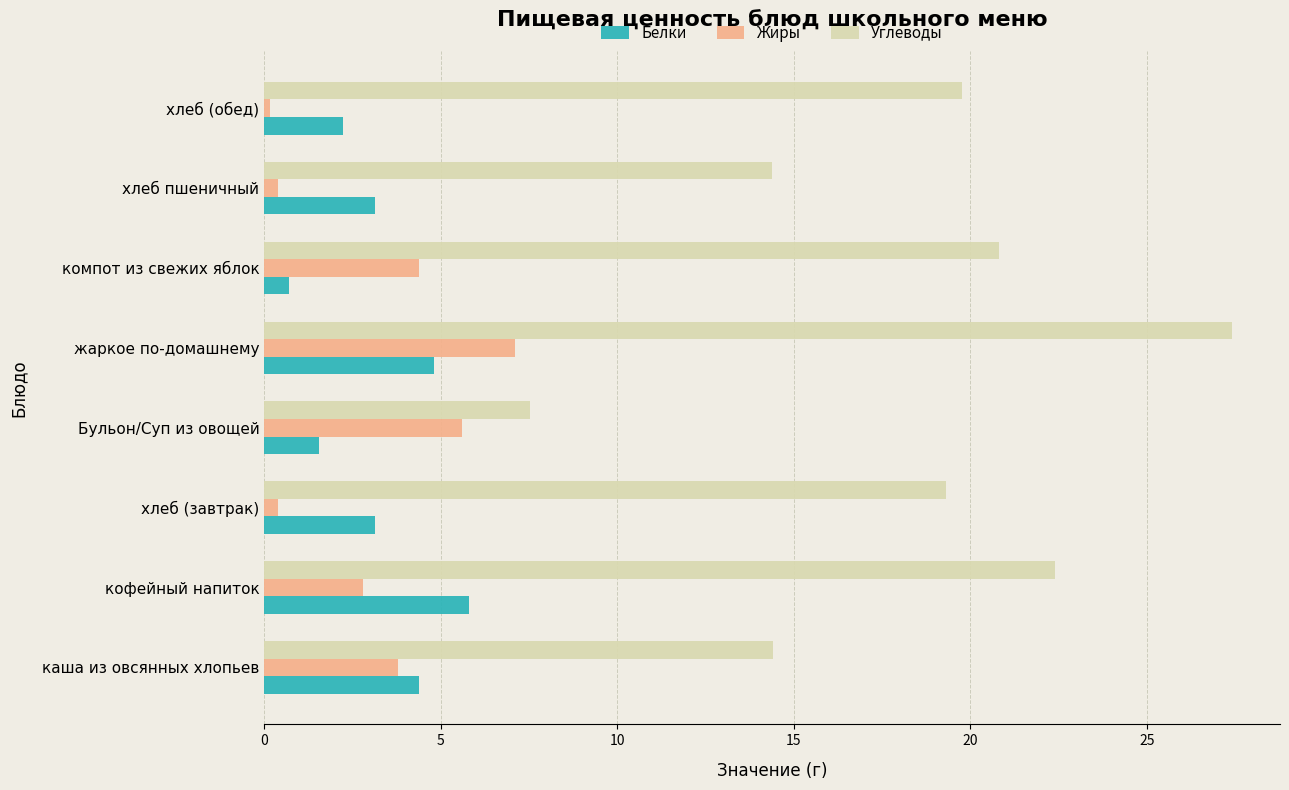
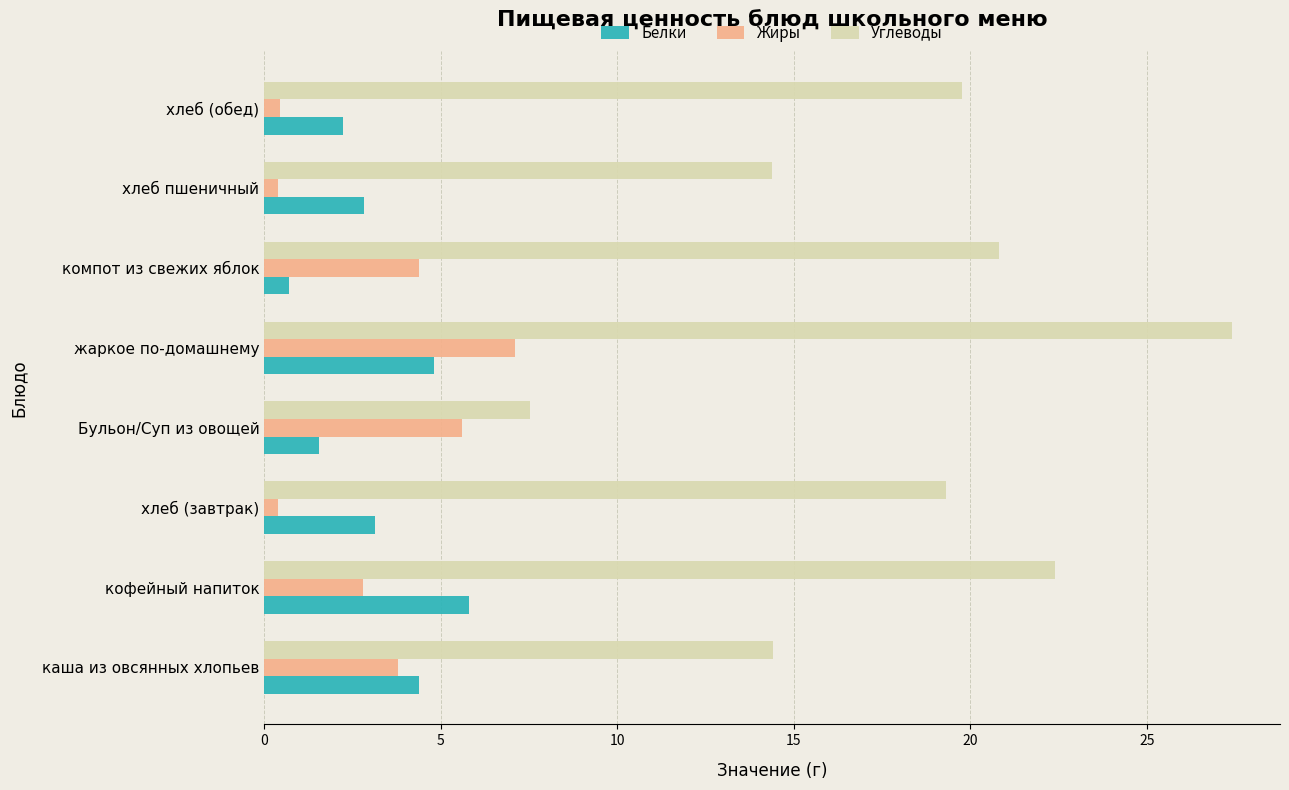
Жиры, хлеб (обед): 0.2 -> 0.4
Белки, хлеб пшеничный: 3.1 -> 2.8
